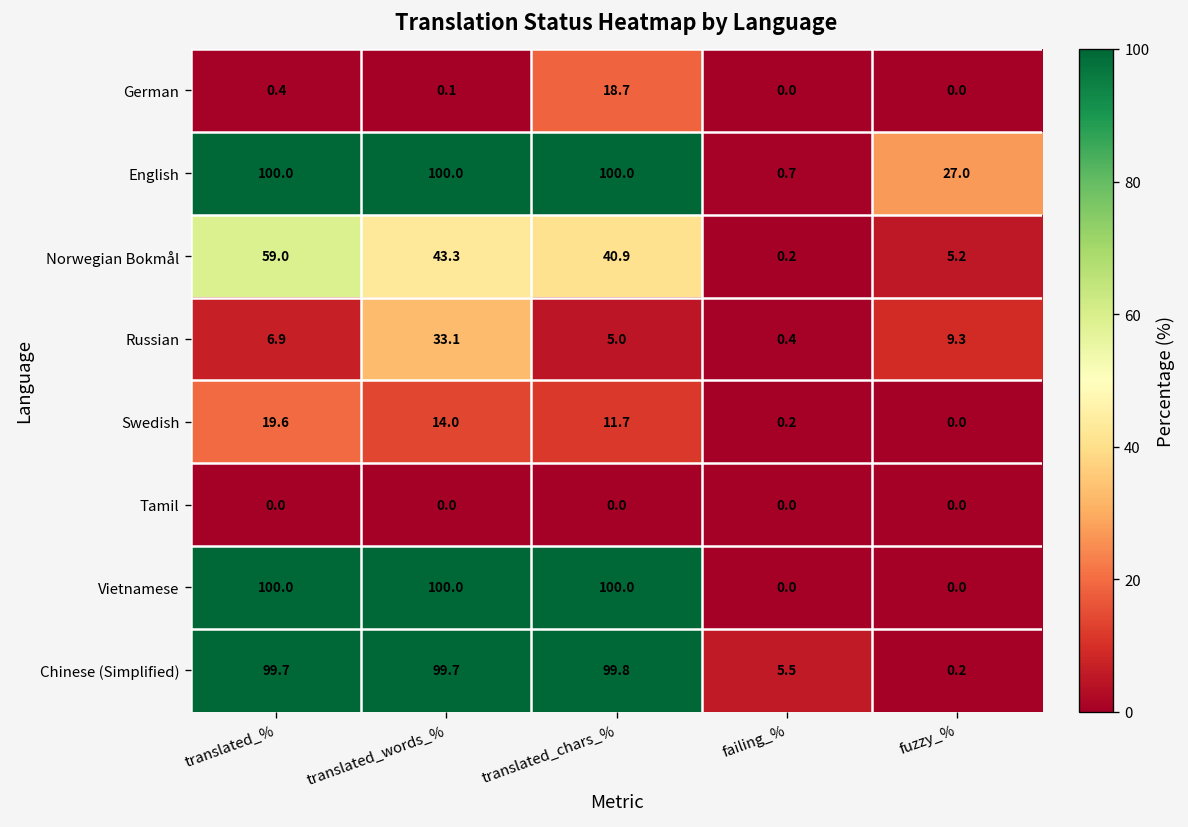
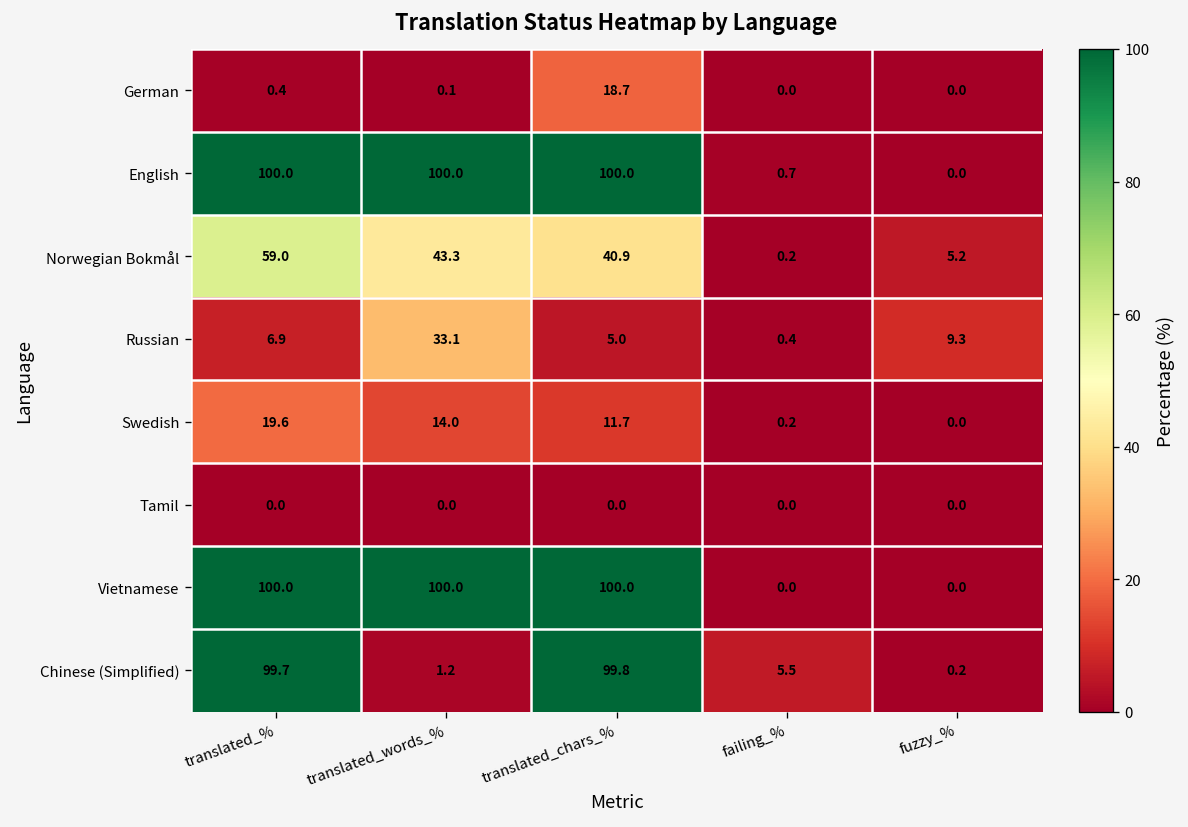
English, fuzzy_%: 27.0 -> 0.0
Chinese (Simplified), translated_words_%: 99.7 -> 1.2
